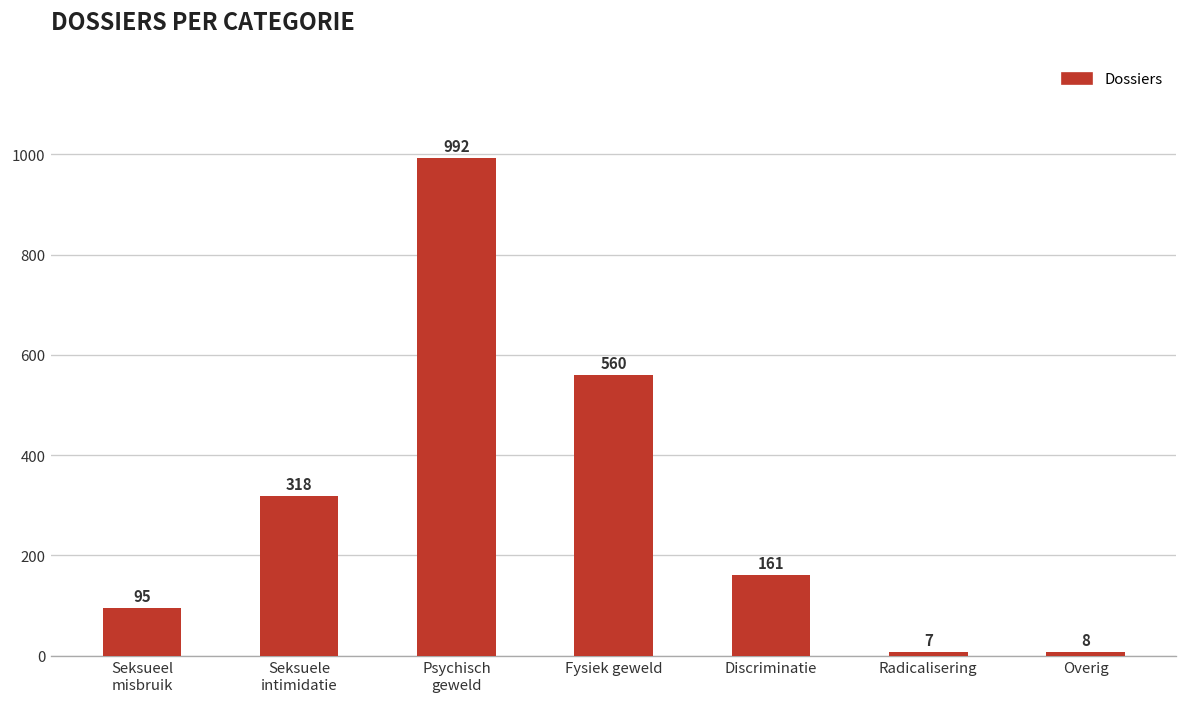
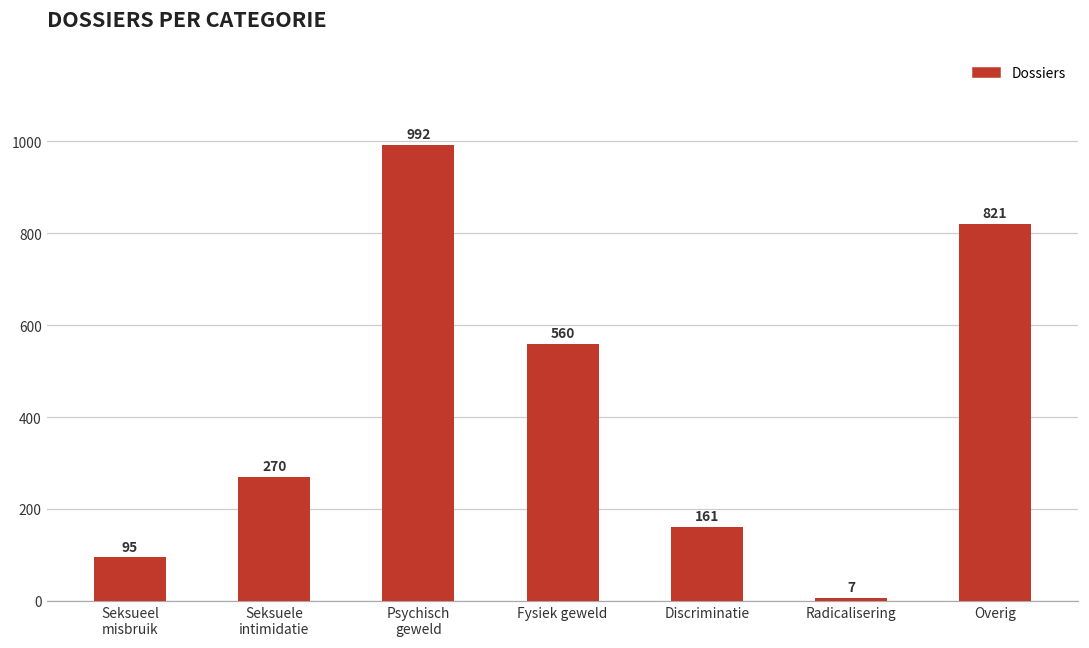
Seksuele intimidatie: 318 -> 270
Overig: 8 -> 821
